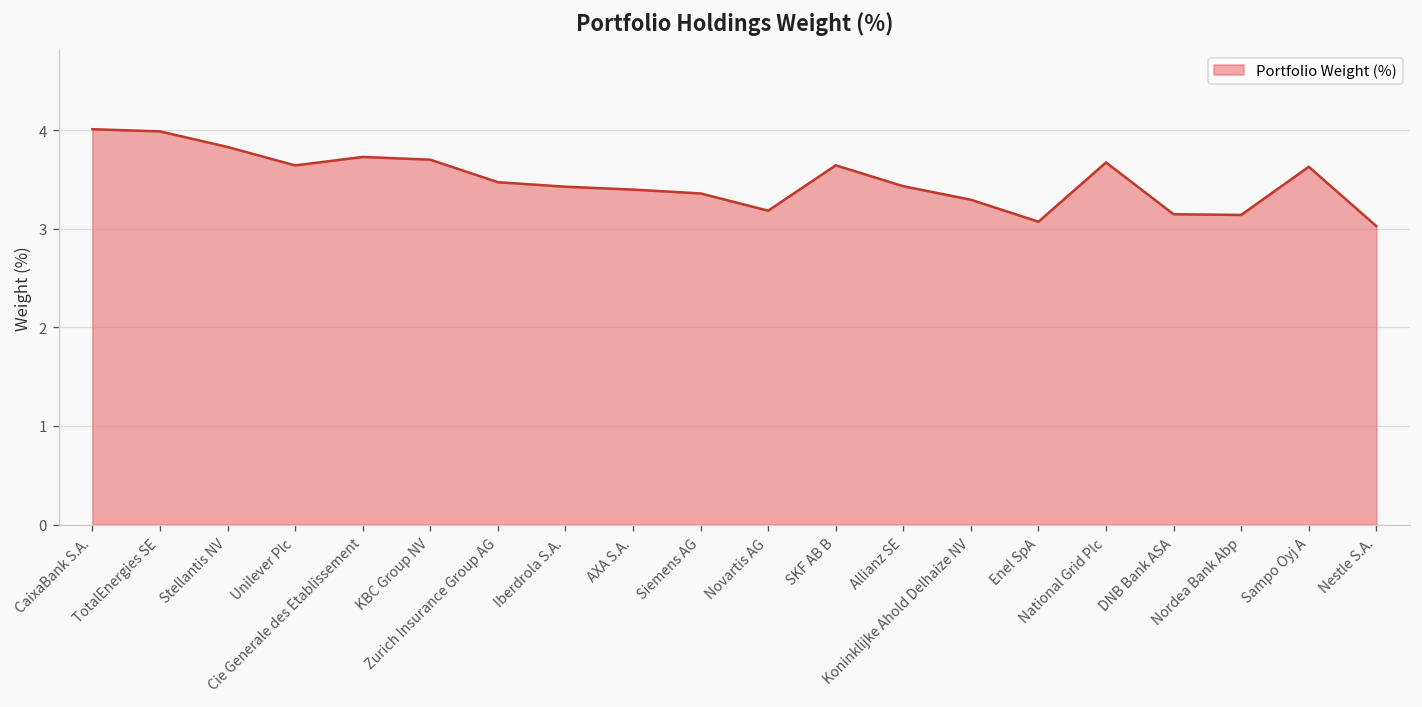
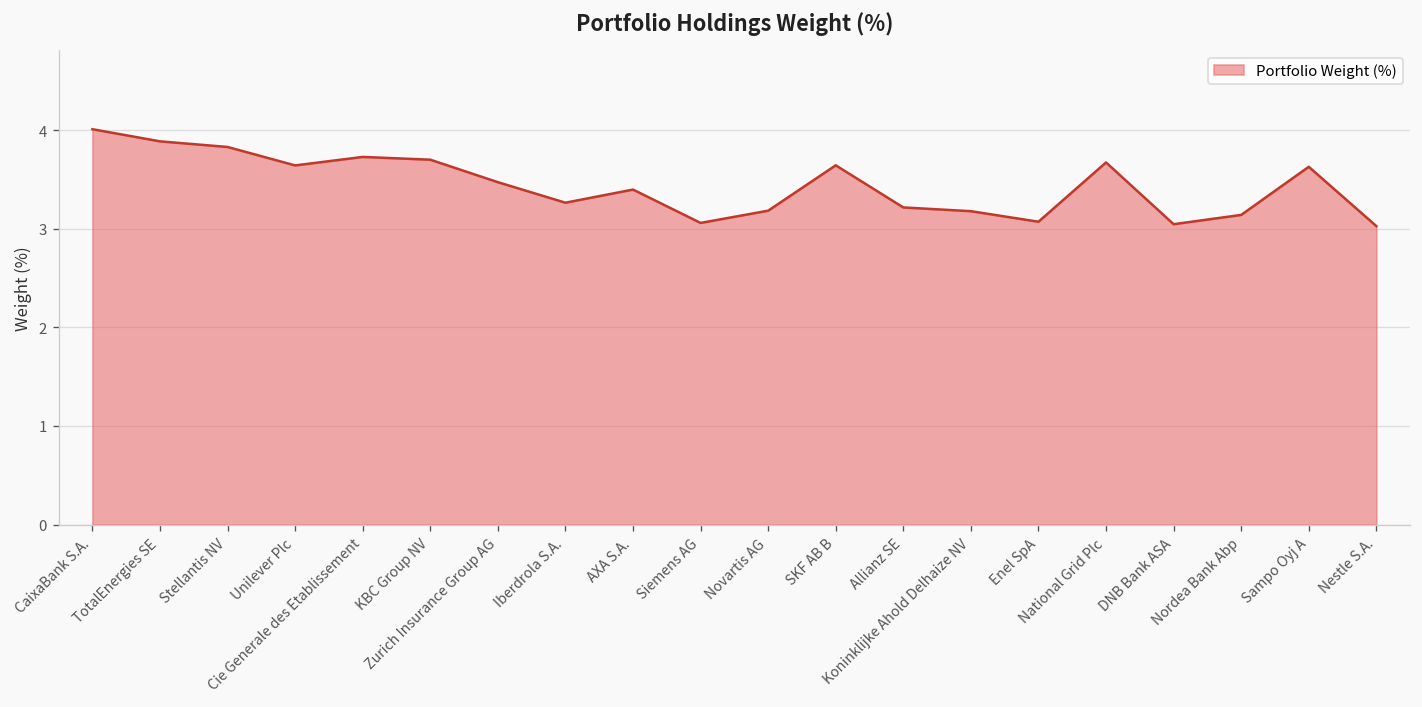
TotalEnergies SE: 4.0 -> 3.9
Iberdrola S.A.: 3.4 -> 3.3
Siemens AG: 3.4 -> 3.1
Allianz SE: 3.4 -> 3.2
Koninklijke Ahold Delhaize NV: 3.3 -> 3.2
DNB Bank ASA: 3.1 -> 3.0
